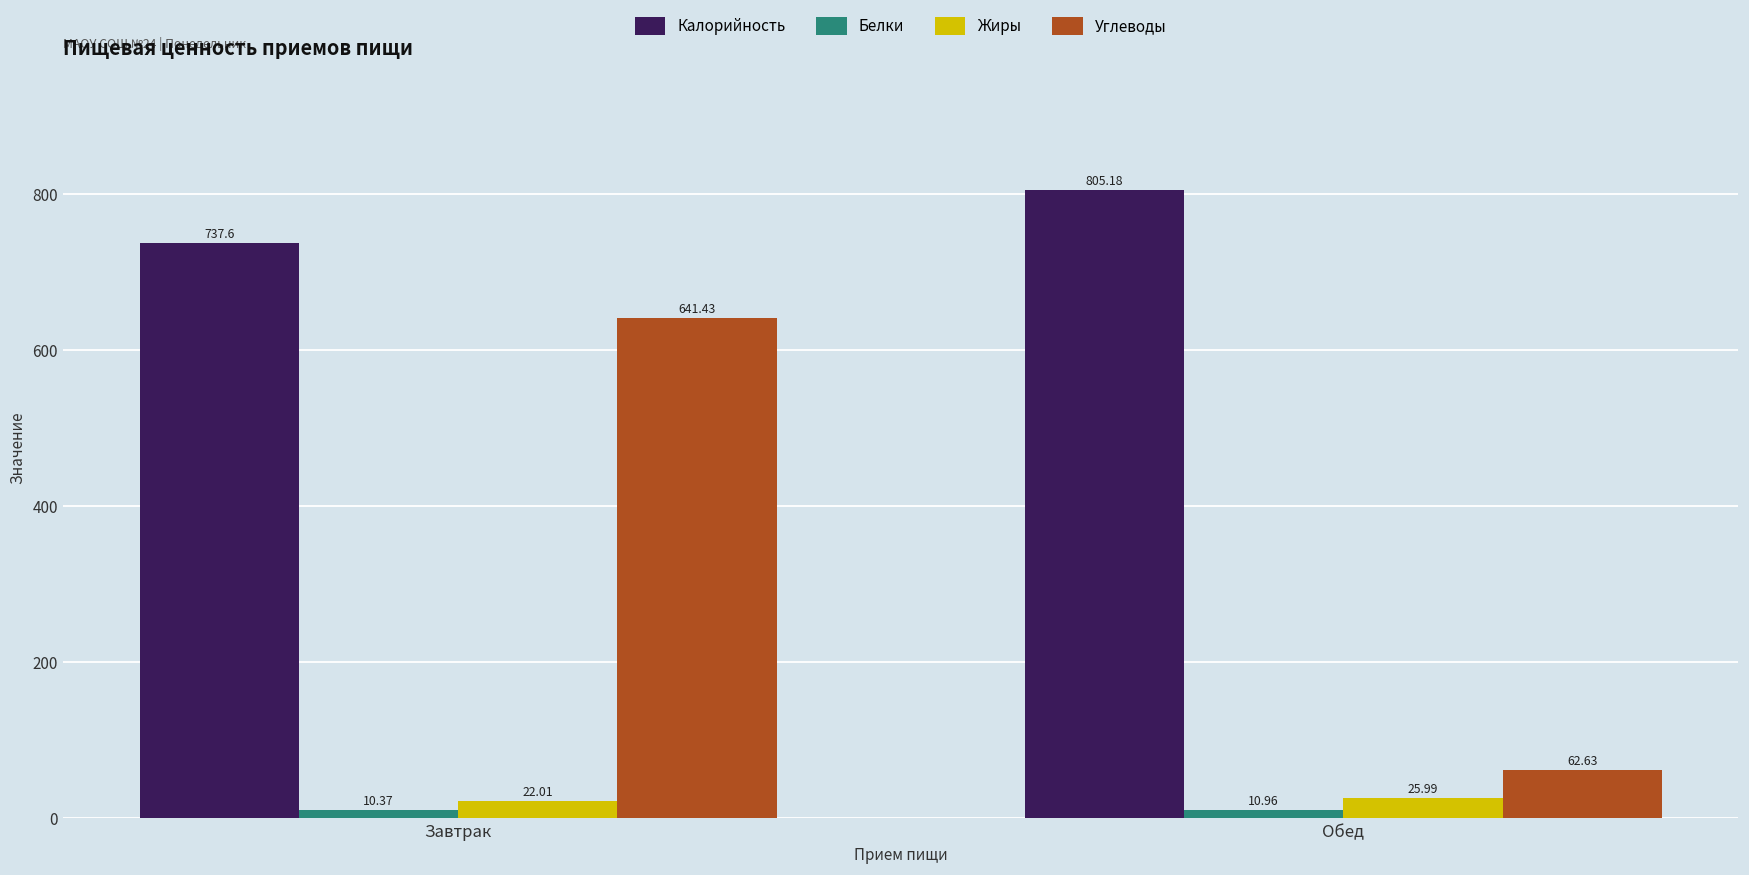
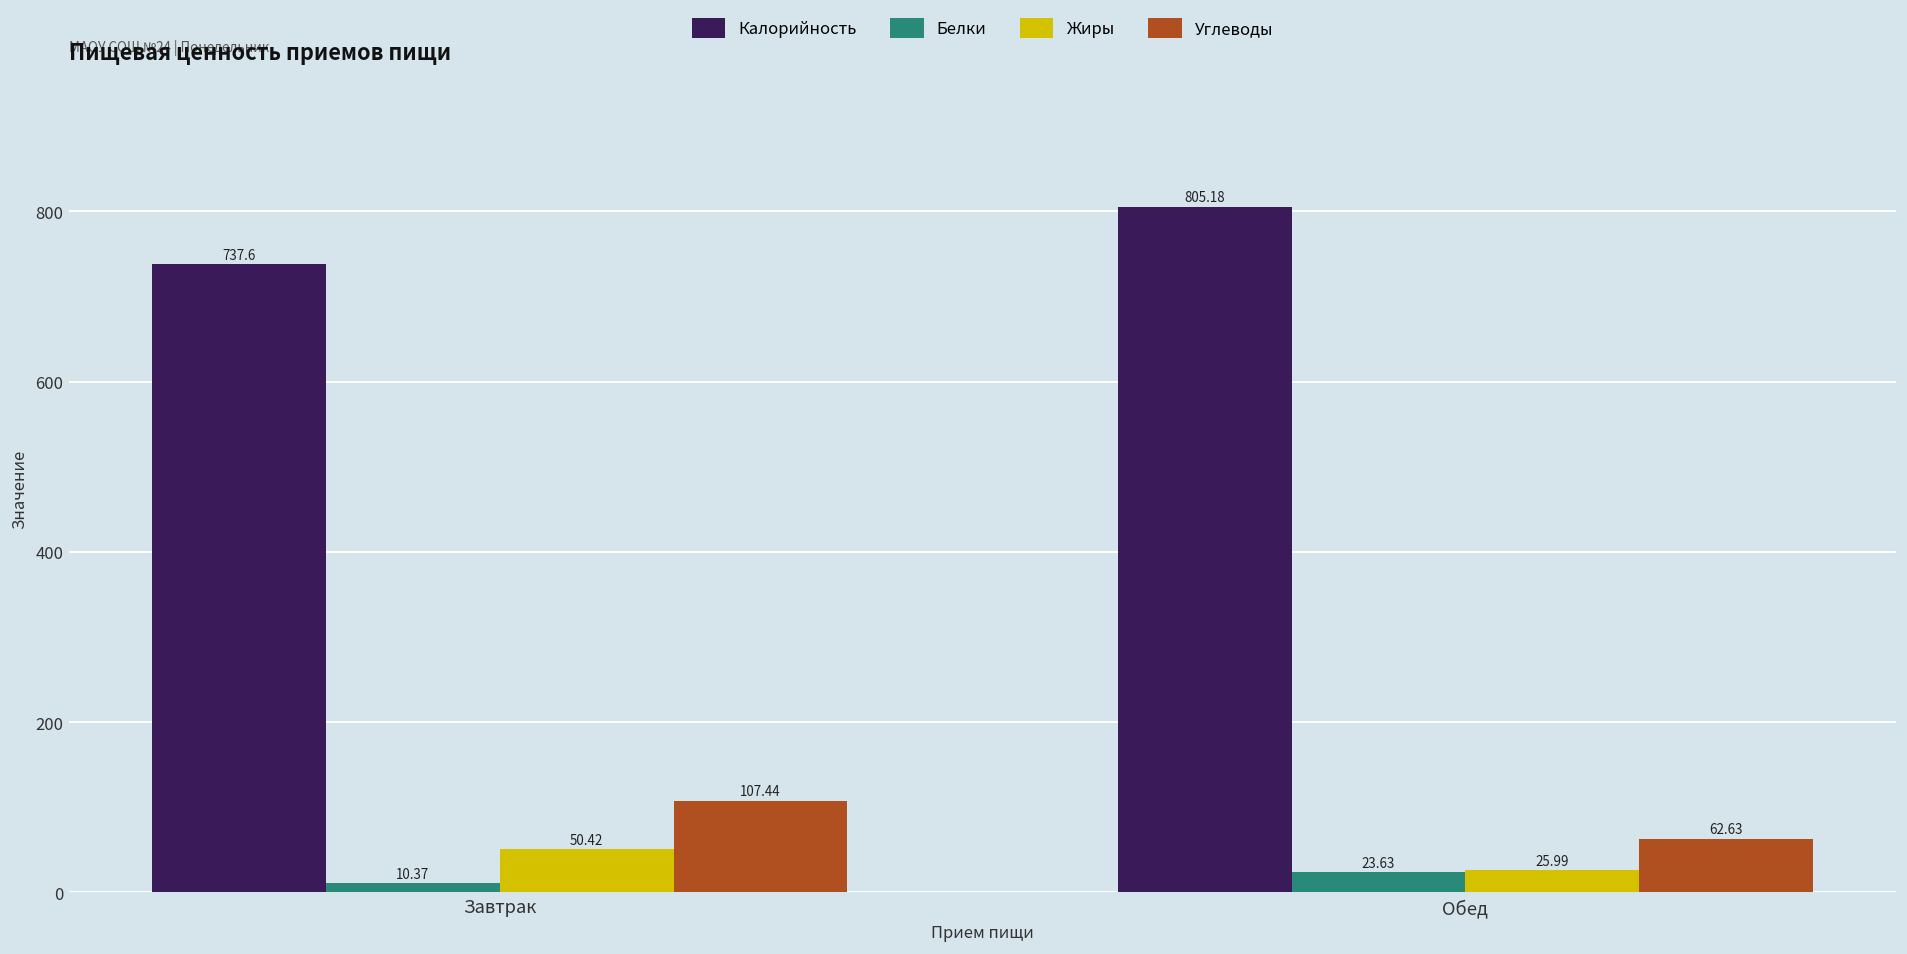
Жиры, Завтрак: 22.01 -> 50.42
Углеводы, Завтрак: 641.43 -> 107.44
Белки, Обед: 10.96 -> 23.63
